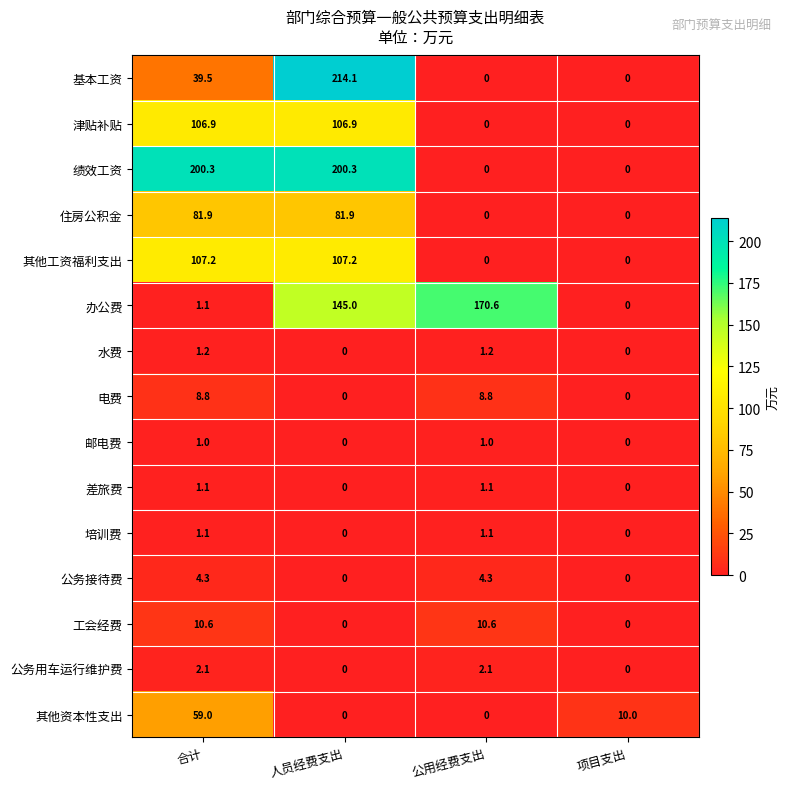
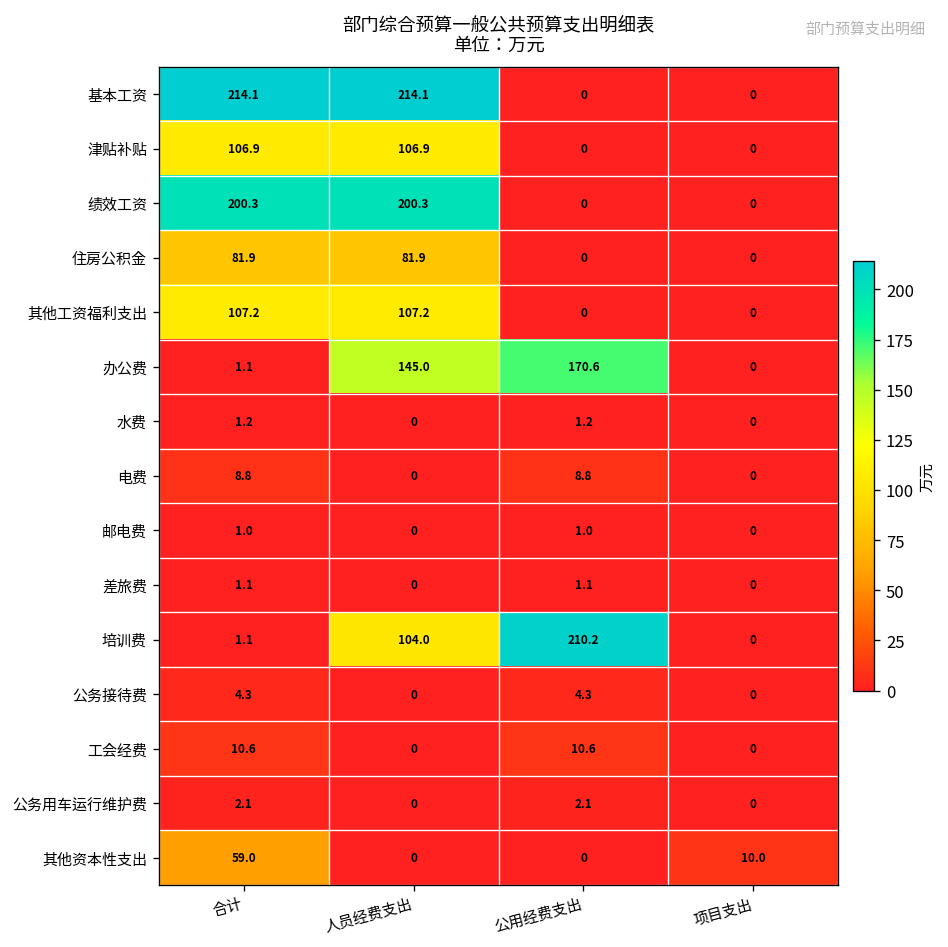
基本工资, 合计: 39.5 -> 214.1
培训费, 人员经费支出: 0 -> 104.0
培训费, 公用经费支出: 1.1 -> 210.2
